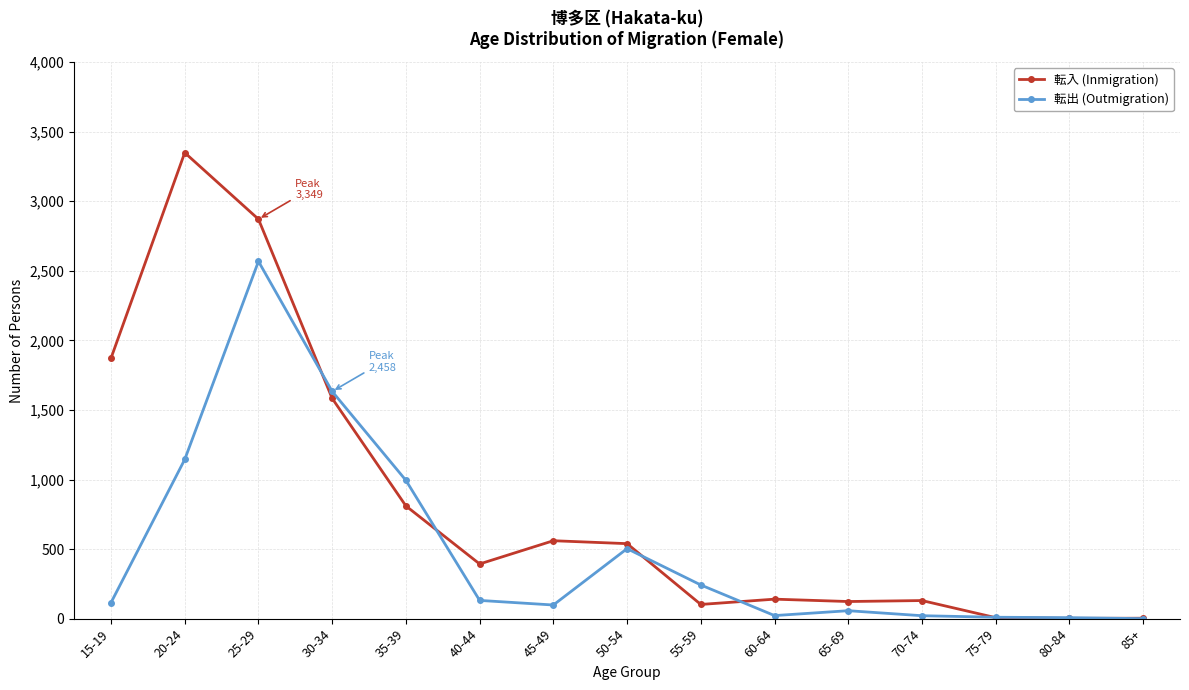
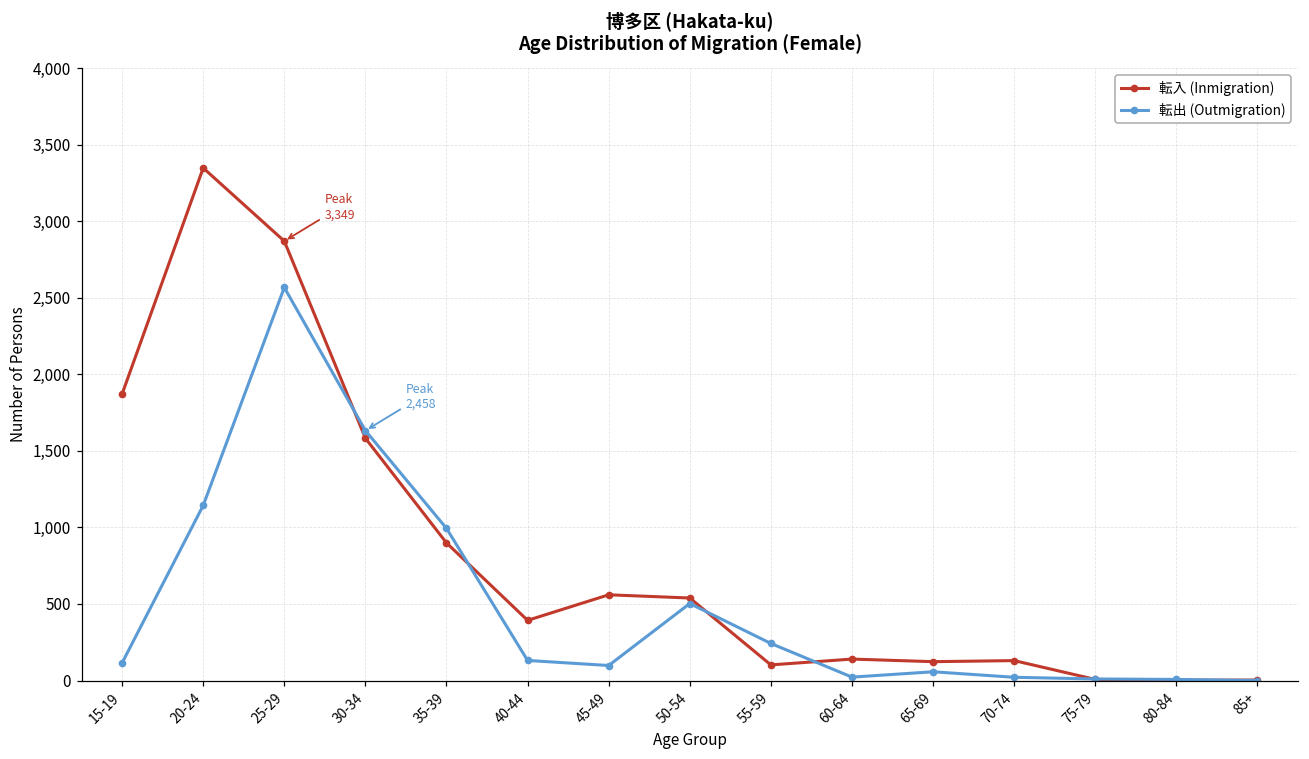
転入 (Inmigration), 35-39: 810 -> 900
